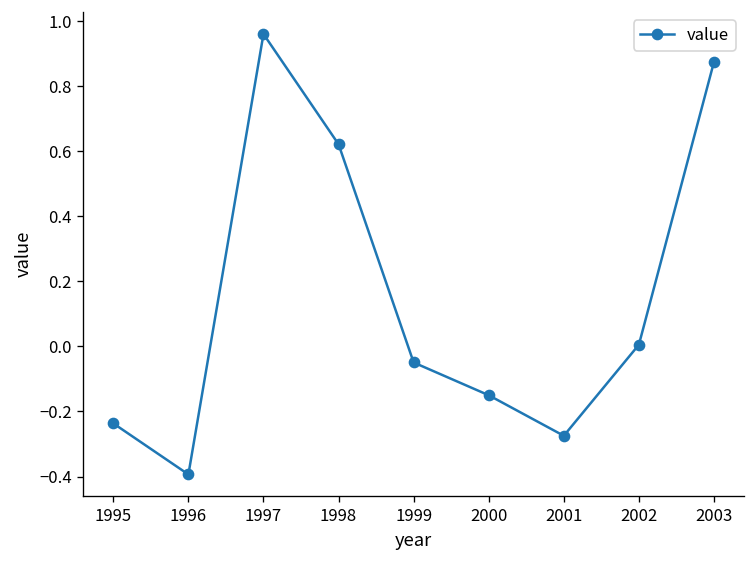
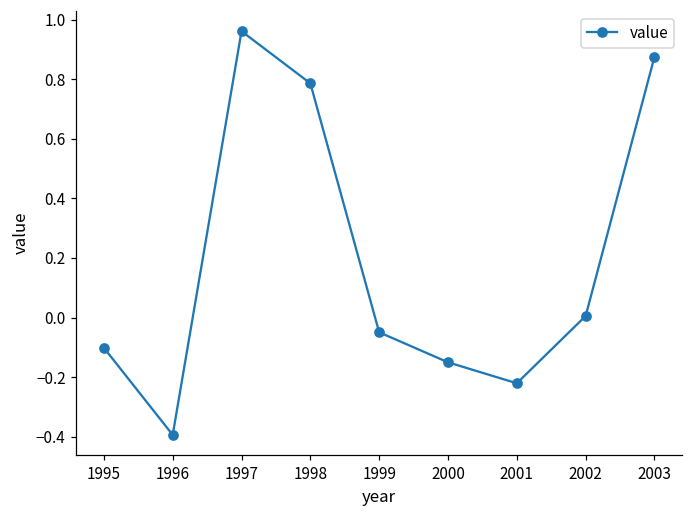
1995: -0.24 -> -0.10
1998: 0.62 -> 0.79
2001: -0.27 -> -0.22
